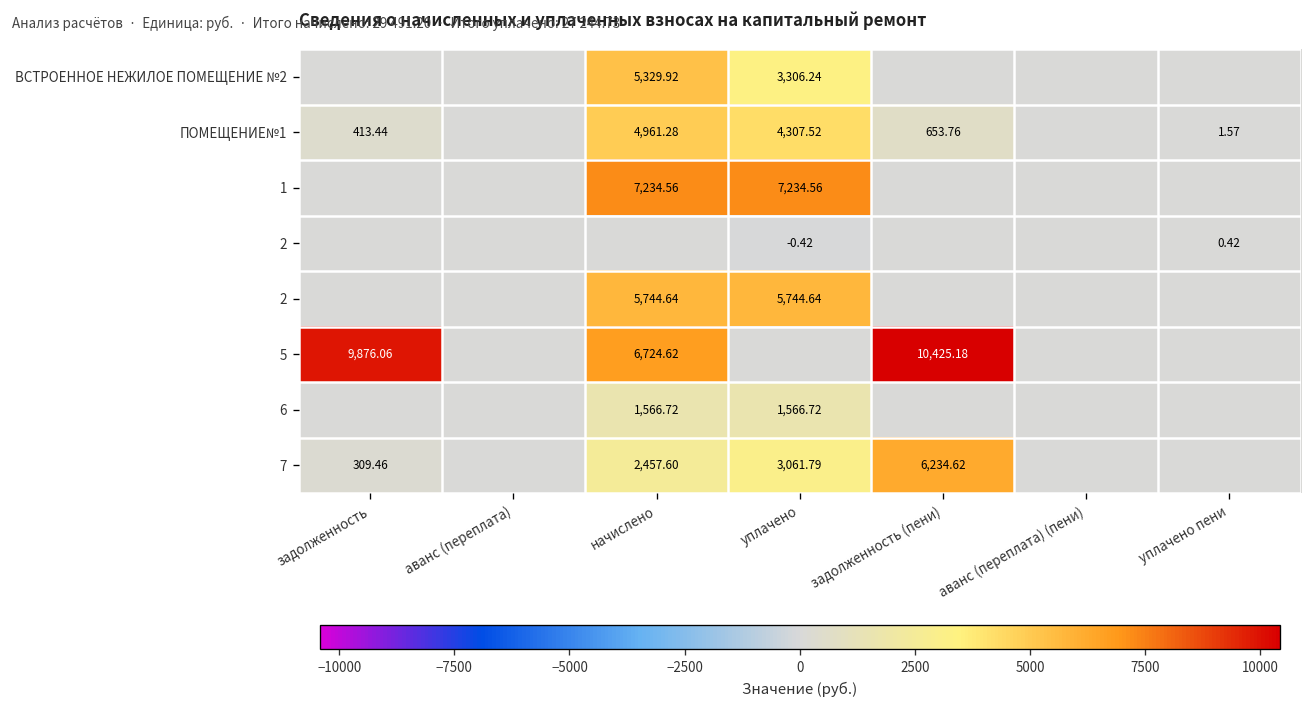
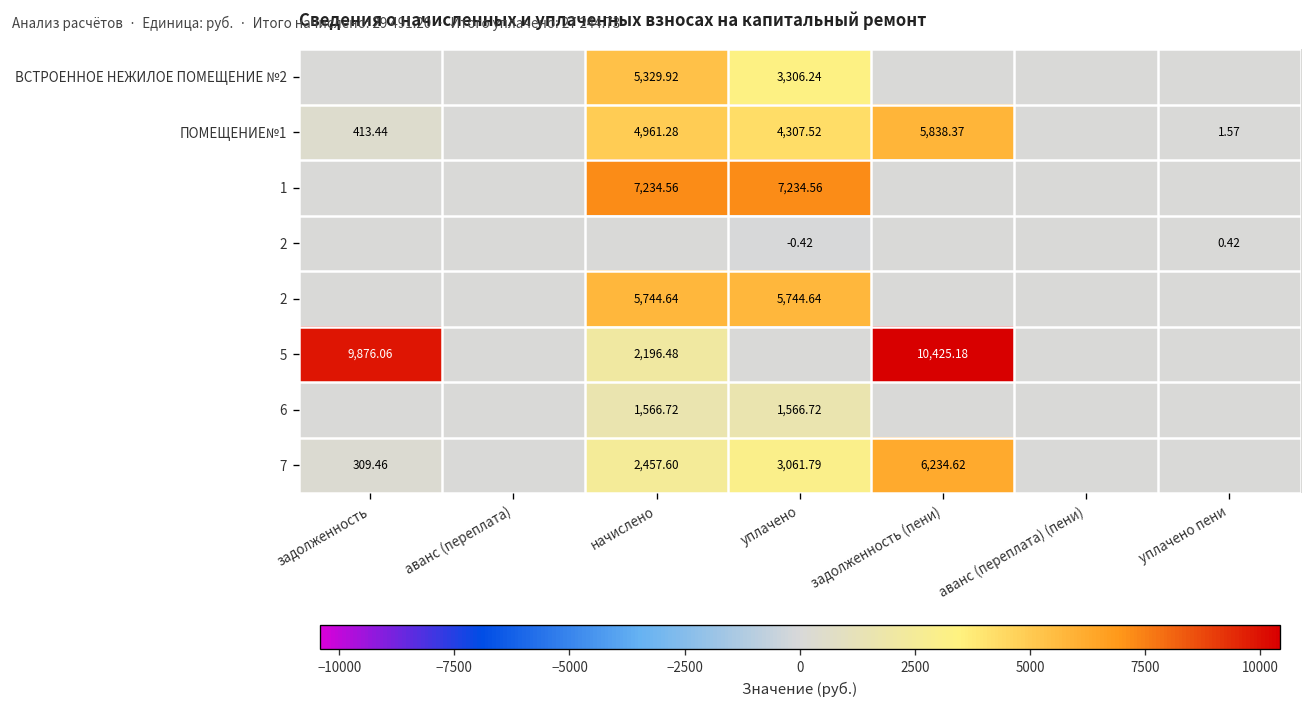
ПОМЕЩЕНИЕ№1, задолженность (пени): 653.76 -> 5,838.37
5, начислено: 6,724.62 -> 2,196.48
